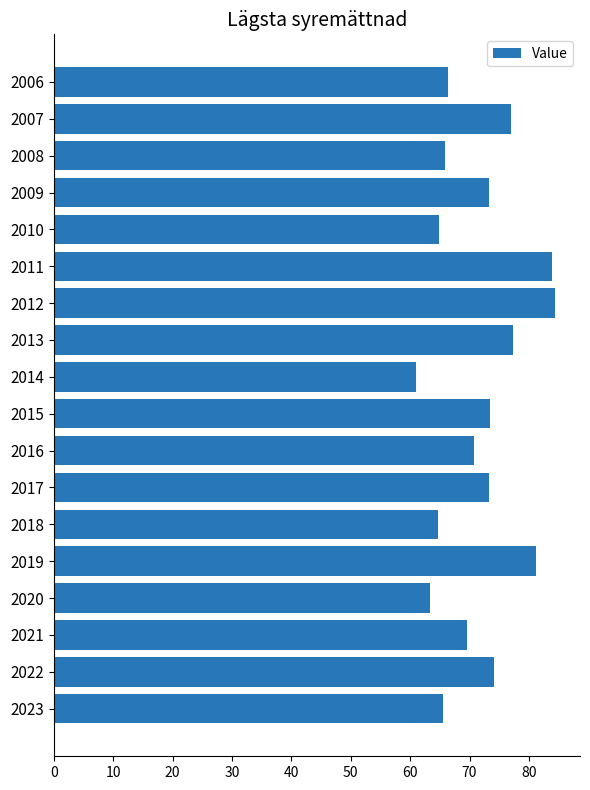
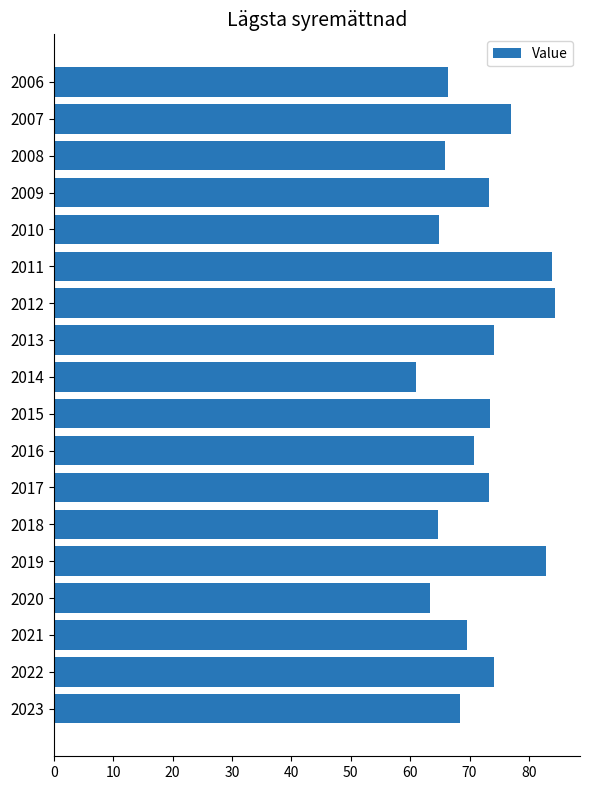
2013: 77 -> 74
2019: 81 -> 83
2023: 66 -> 68
